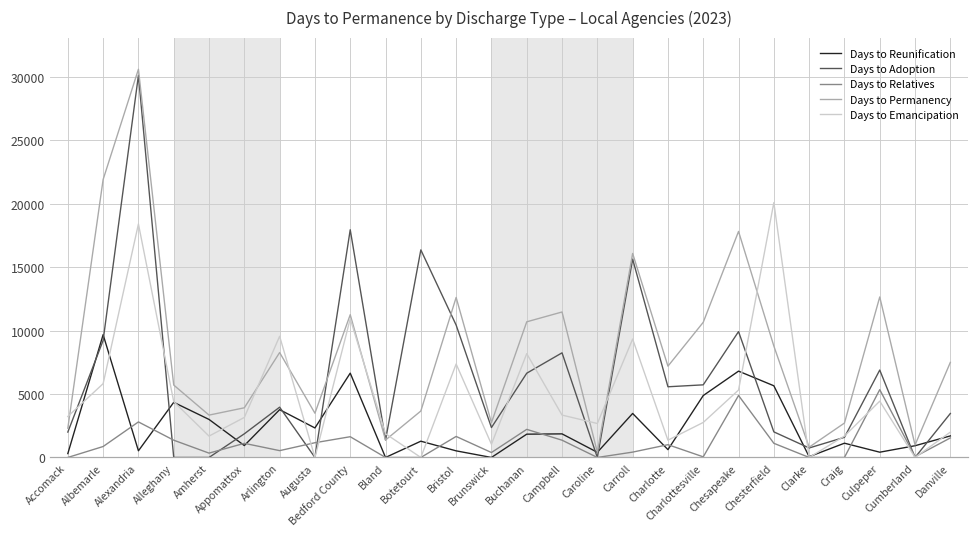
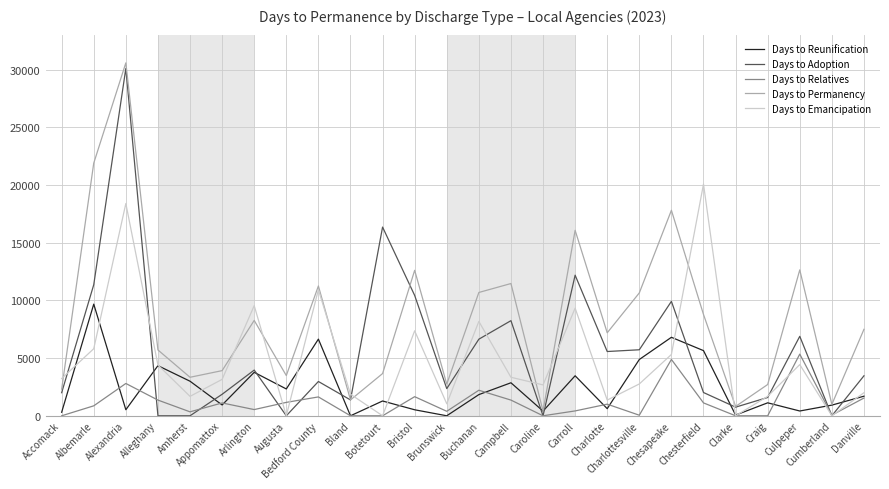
Days to Adoption, Albemarle: 9200 -> 11400
Days to Adoption, Bedford County: 17900 -> 3000
Days to Reunification, Campbell: 1900 -> 2900
Days to Adoption, Carroll: 15600 -> 12200
